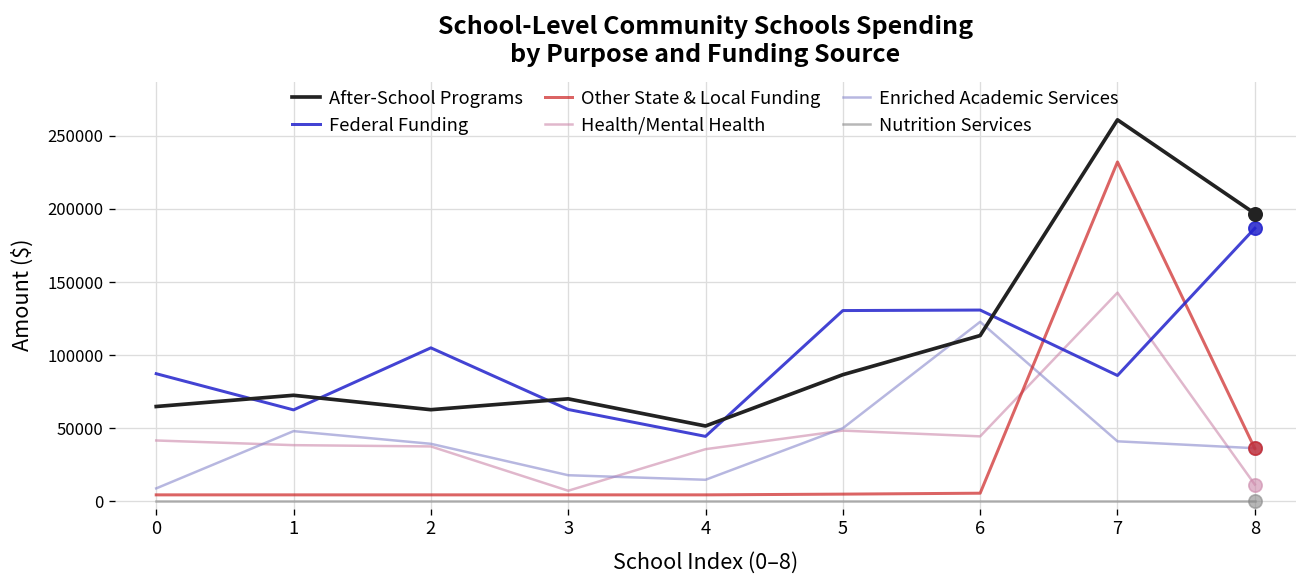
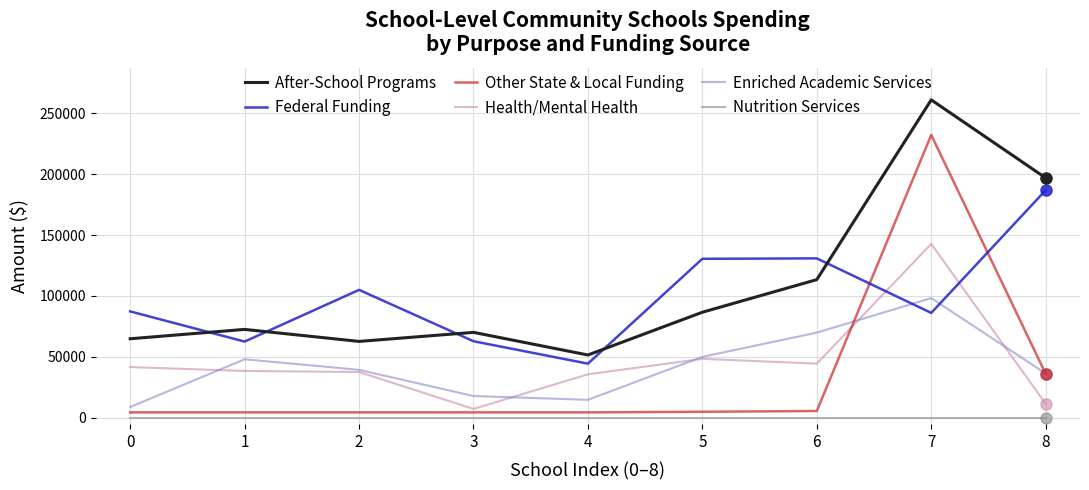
Enriched Academic Services, 6: 123000 -> 70000
Enriched Academic Services, 7: 41000 -> 98000
